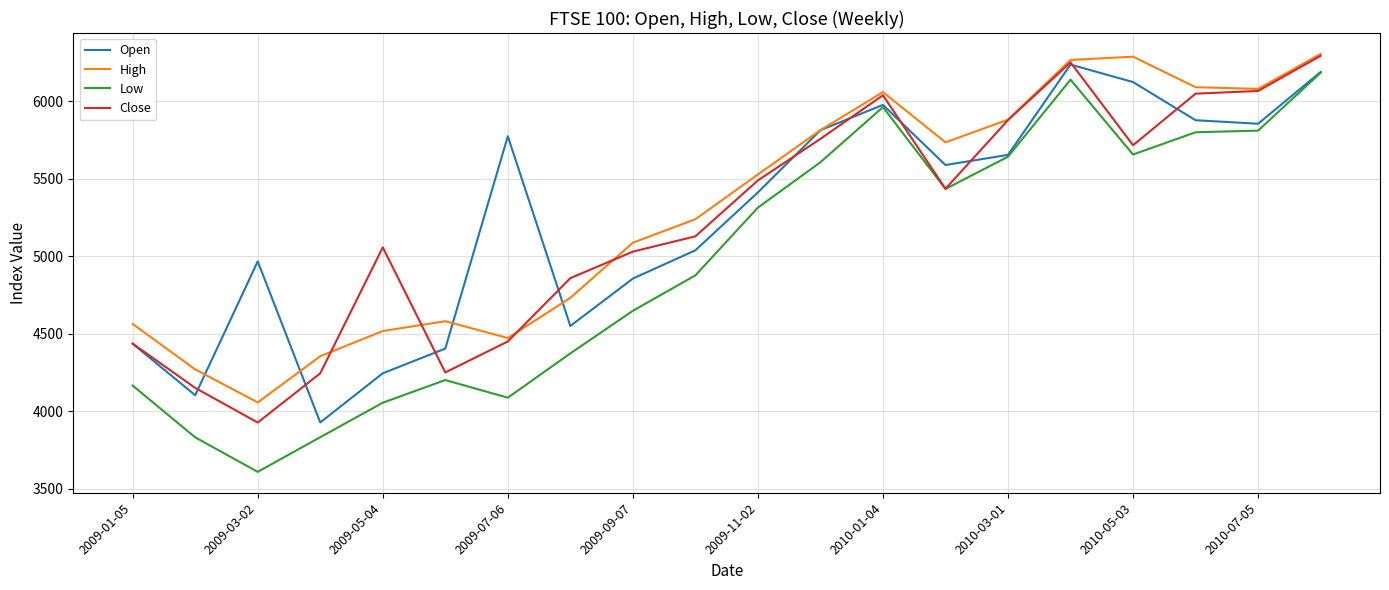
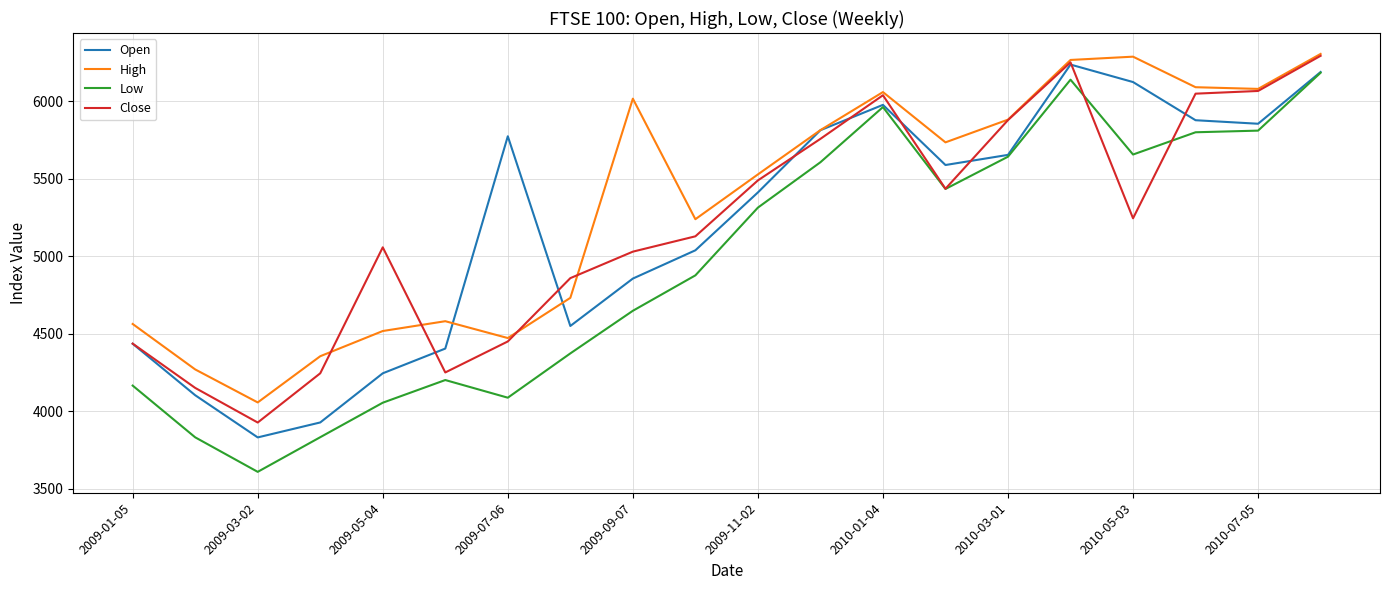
Open, 2009-03-02: 4970 -> 3830
High, 2009-09-07: 5090 -> 6020
Close, 2010-05-03: 5720 -> 5240
